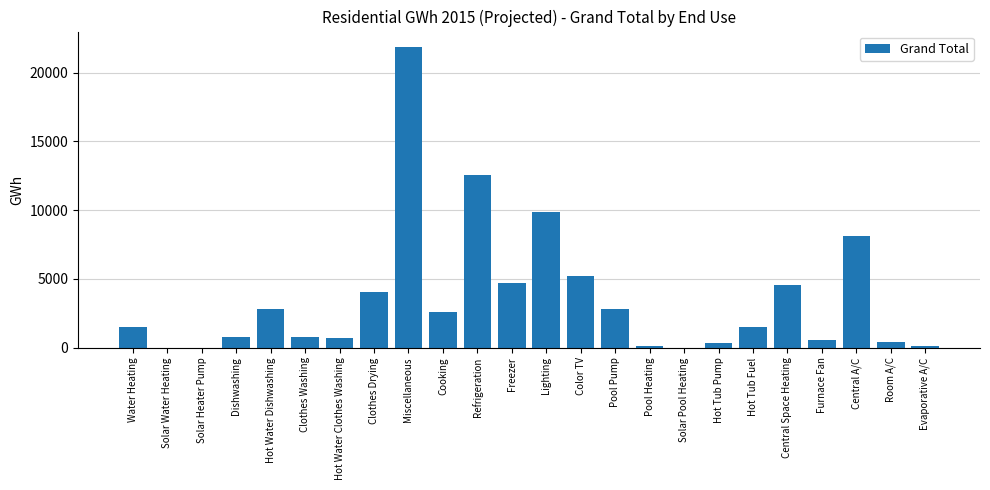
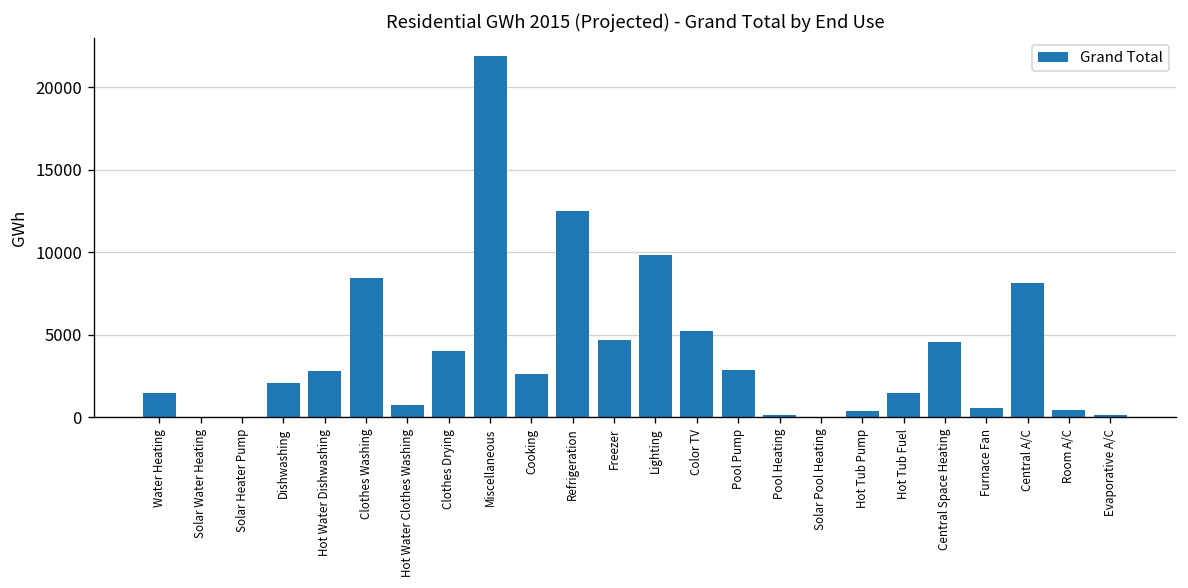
Dishwashing: 800 -> 2100
Clothes Washing: 700 -> 8400
